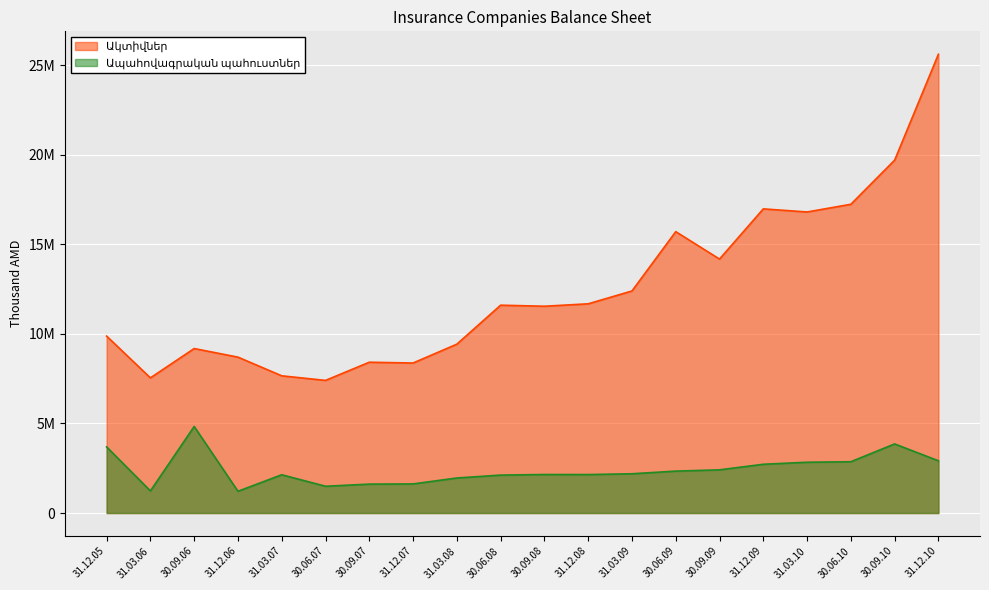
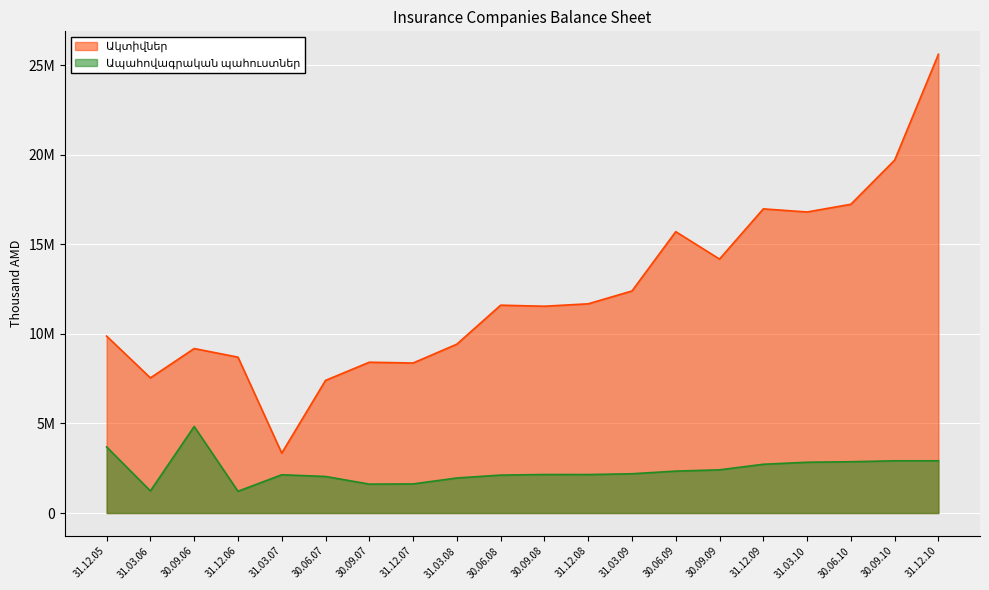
Ակտիվներ, 31.03.07: 7700000 -> 3300000
Ապահովագրական պահուստներ, 30.06.07: 1500000 -> 2000000
Ապահովագրական պահուստներ, 30.09.10: 3900000 -> 2900000
